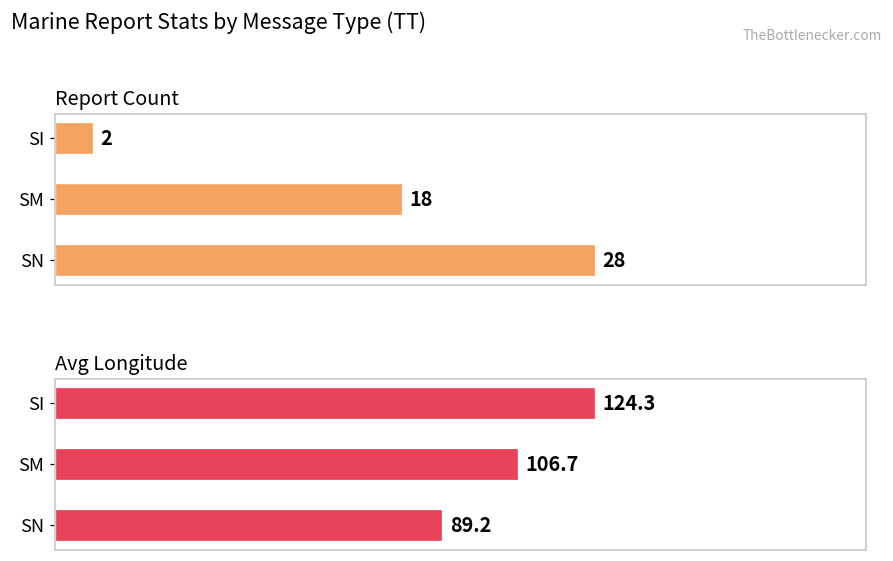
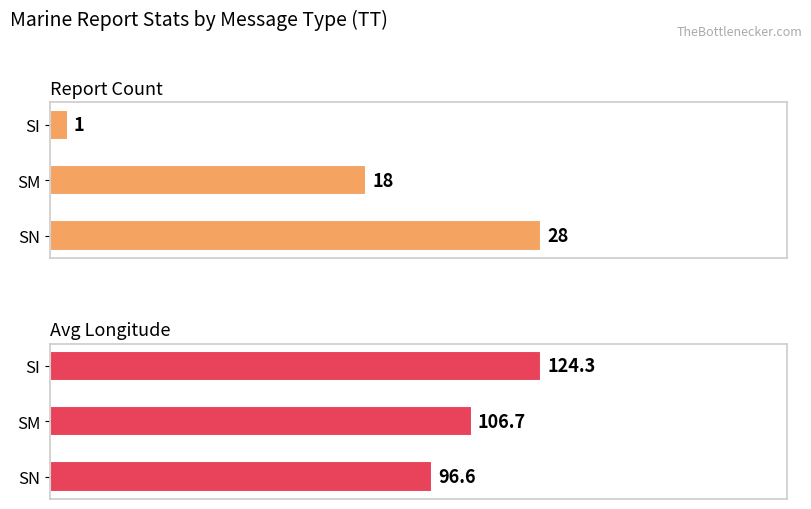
Report Count, SI: 2 -> 1
Avg Longitude, SN: 89.2 -> 96.6
